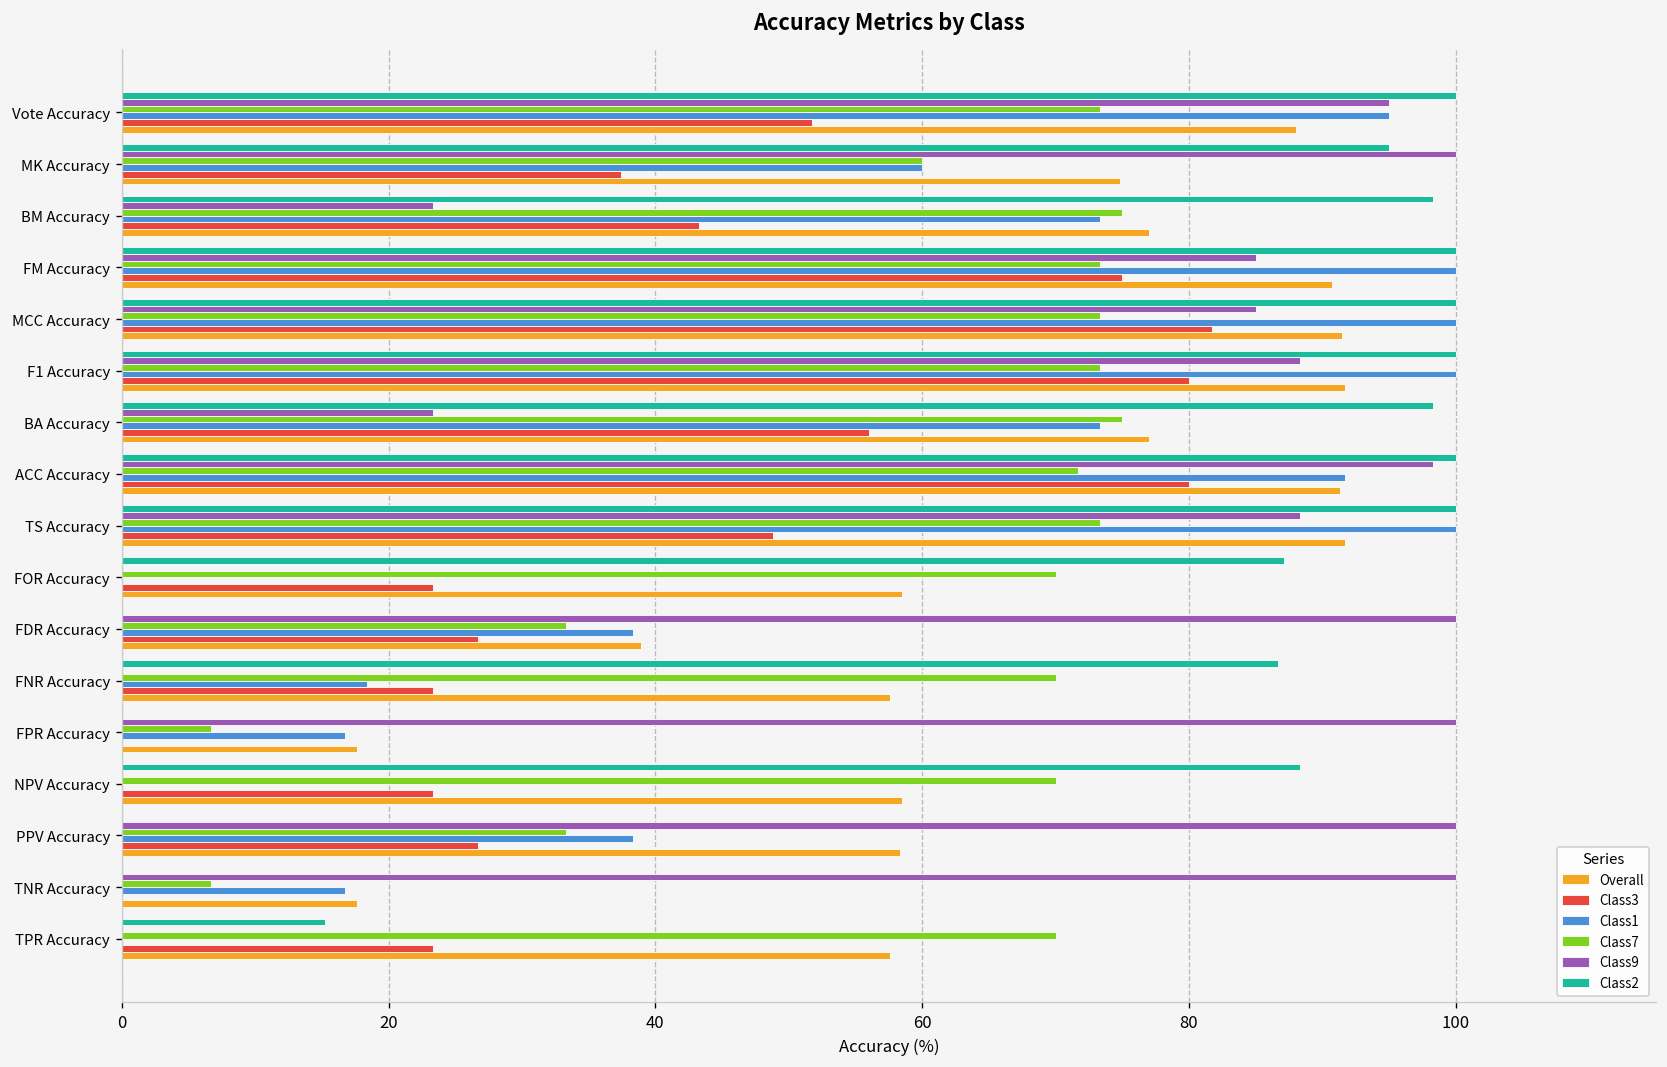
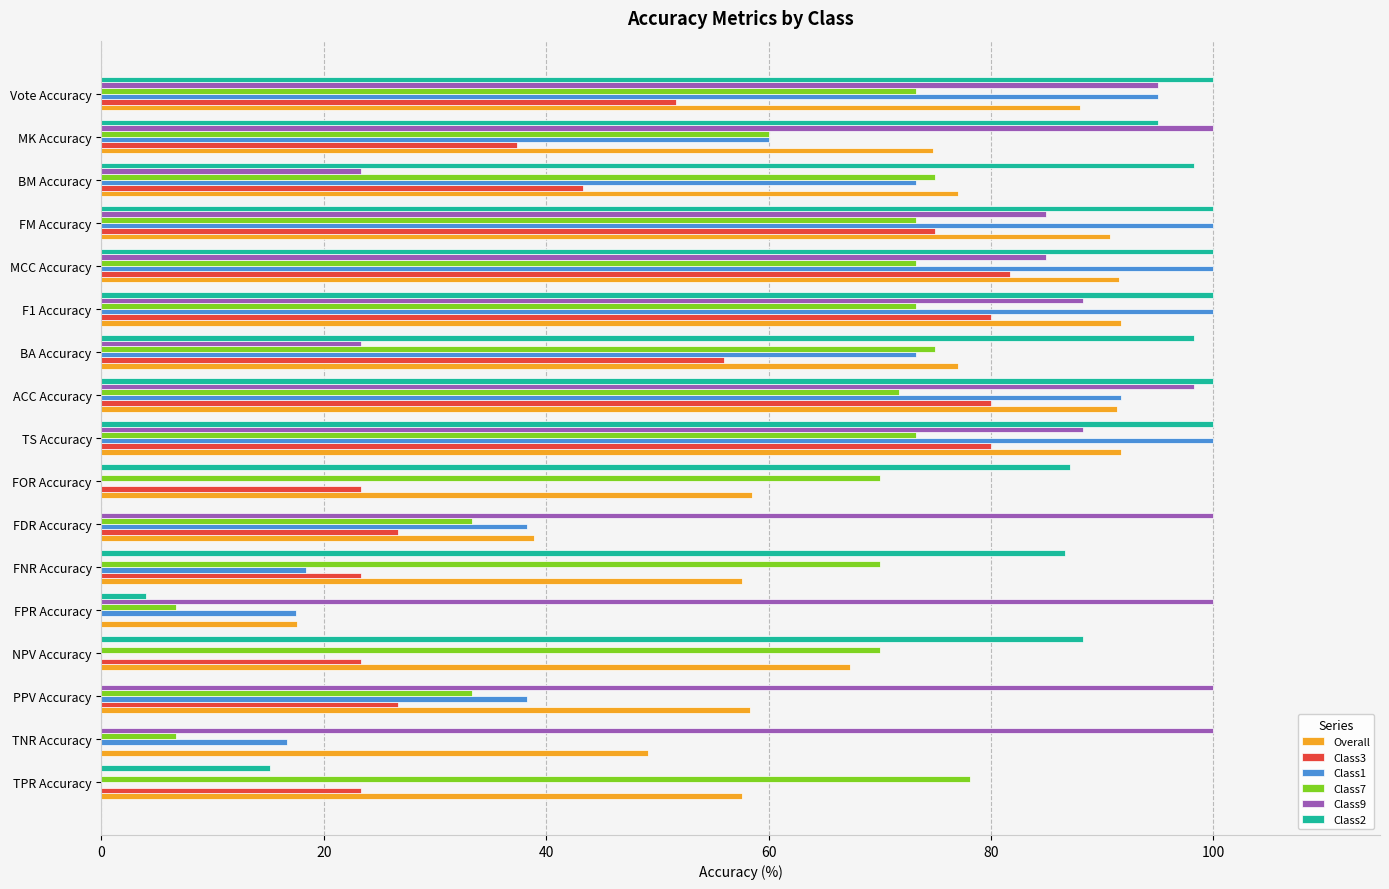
Class3, TS Accuracy: 48.8 -> 80.0
Class2, FPR Accuracy: 0 -> 4
Class1, FPR Accuracy: 16.7 -> 17.5
Overall, NPV Accuracy: 58.5 -> 67.3
Overall, TNR Accuracy: 17.6 -> 49.2
Class7, TPR Accuracy: 70.0 -> 78.1
